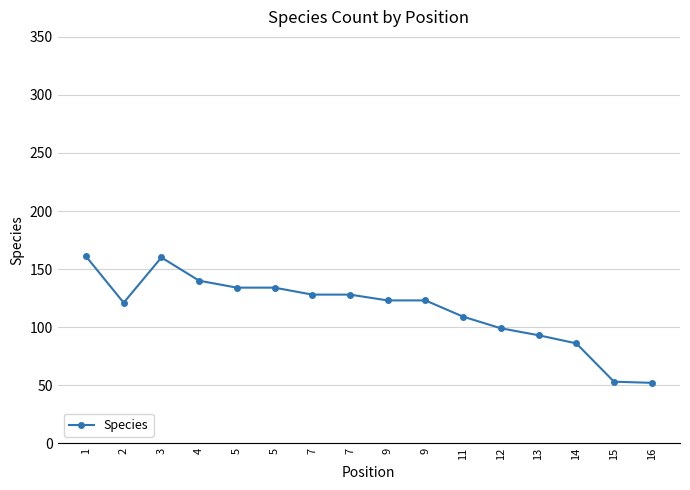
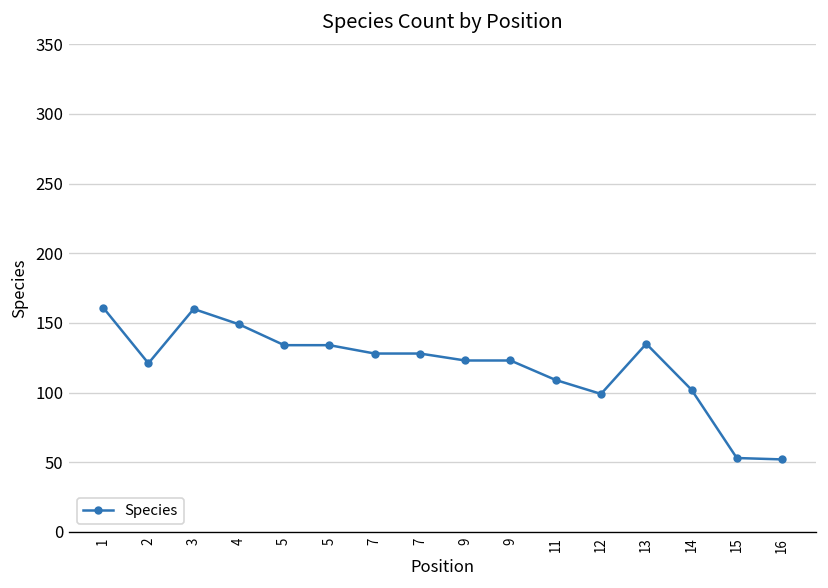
4: 140 -> 149
13: 93 -> 135
14: 86 -> 102
